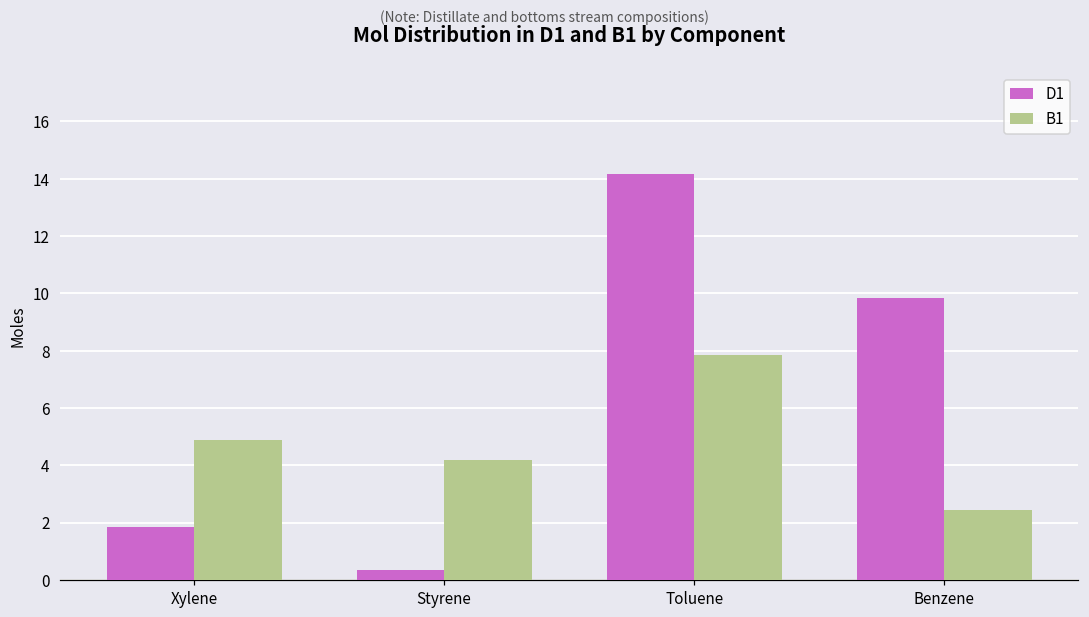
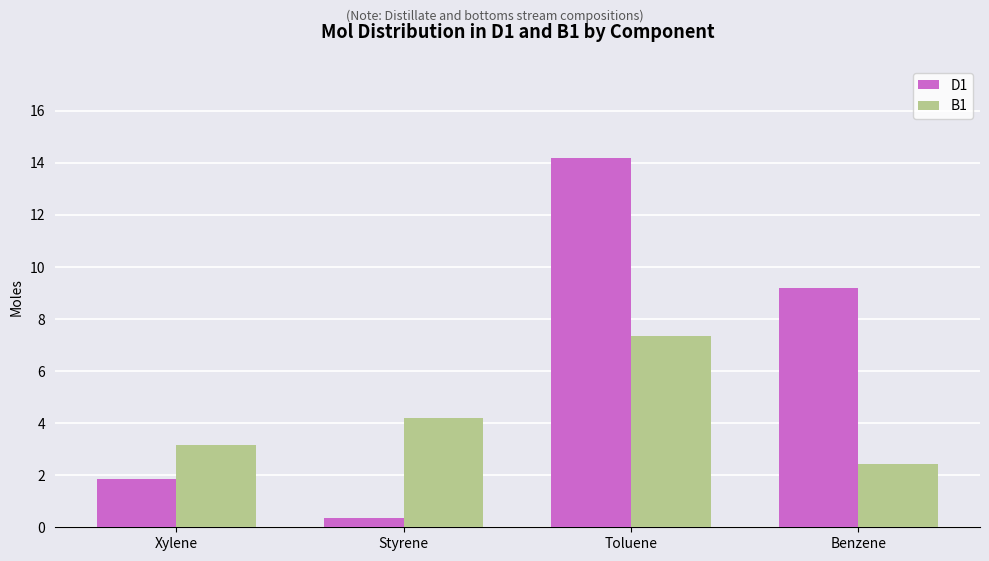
B1, Xylene: 4.9 -> 3.2
B1, Toluene: 7.9 -> 7.4
D1, Benzene: 9.8 -> 9.2
